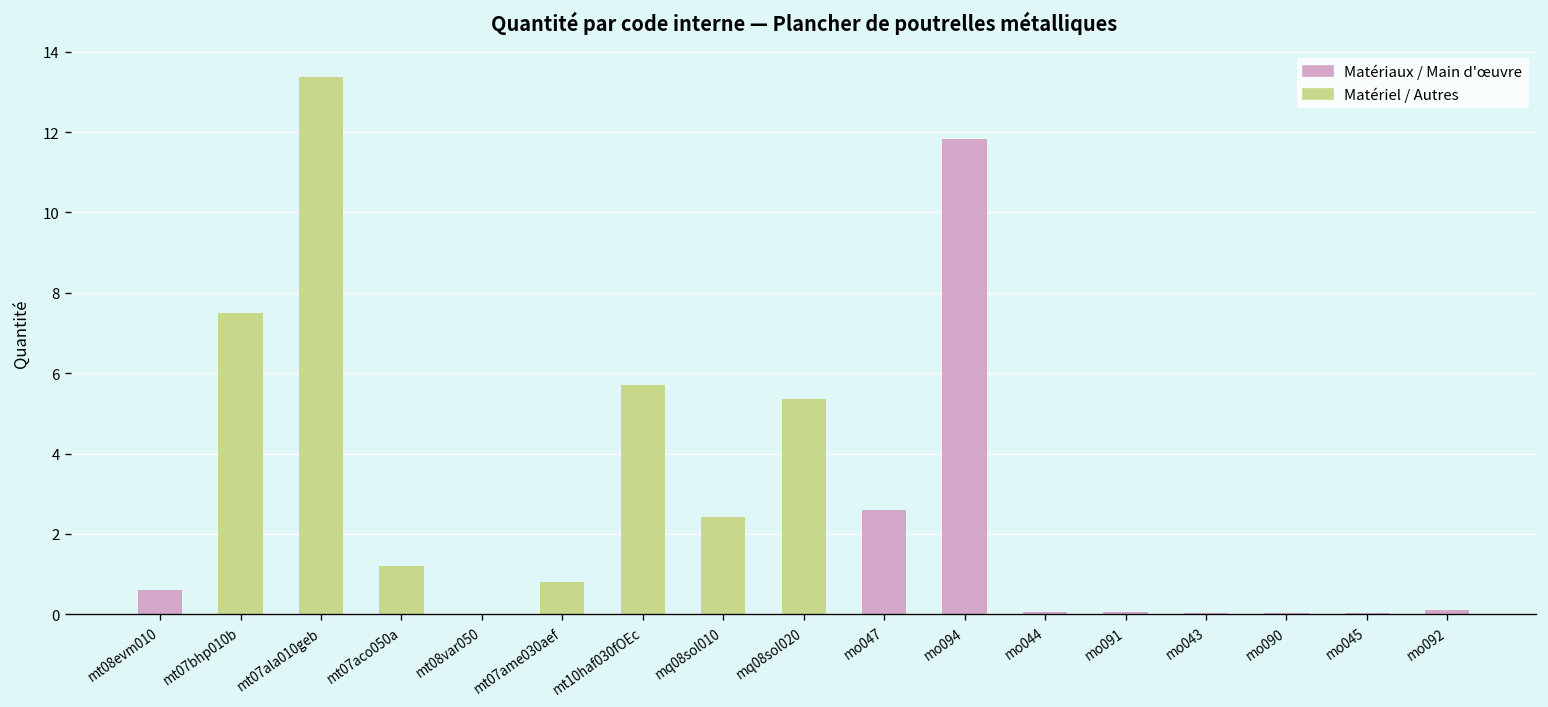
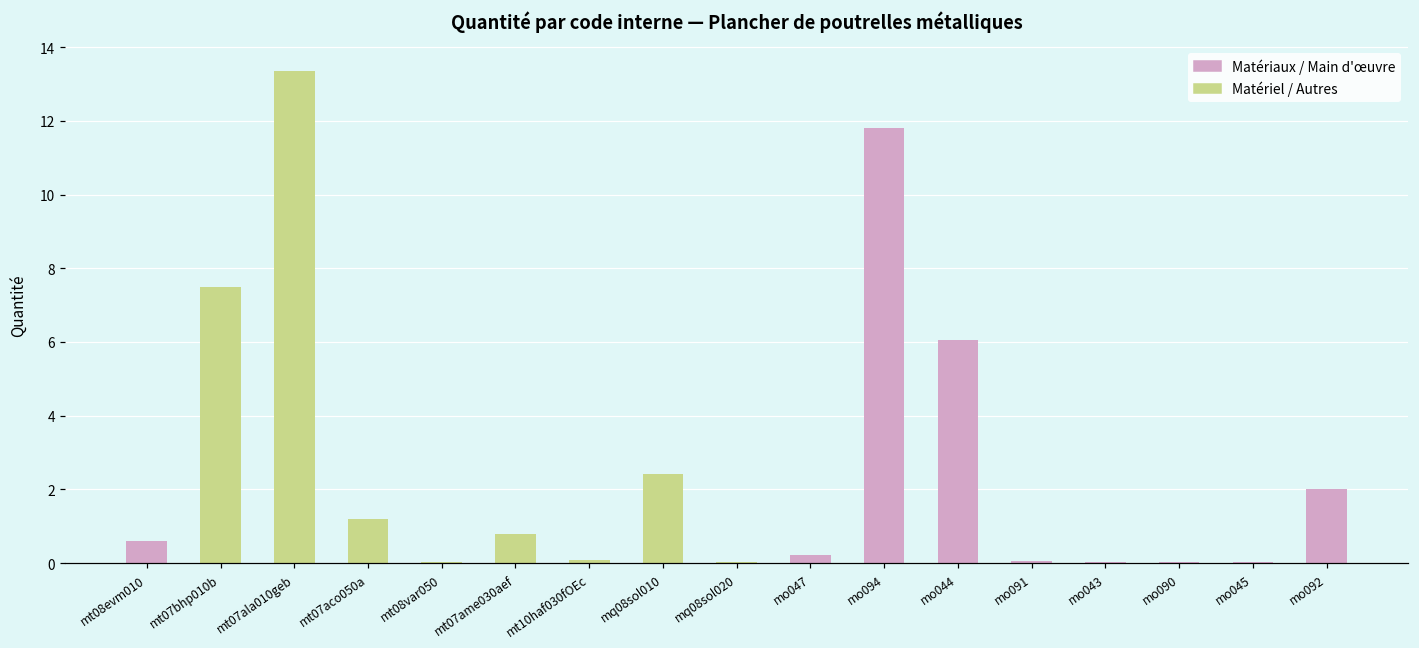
mt10haf030fOEc: 5.7 -> 0.1
mq08sol020: 5.4 -> 0.0
mo047: 2.6 -> 0.2
mo044: 0.1 -> 6.1
mo092: 0.1 -> 2.0
